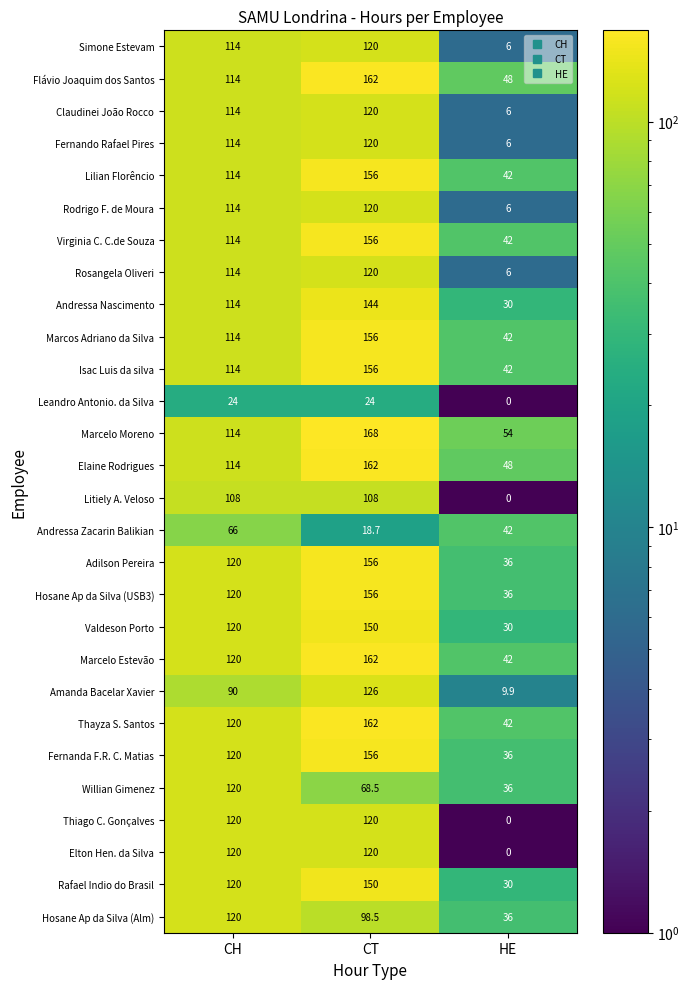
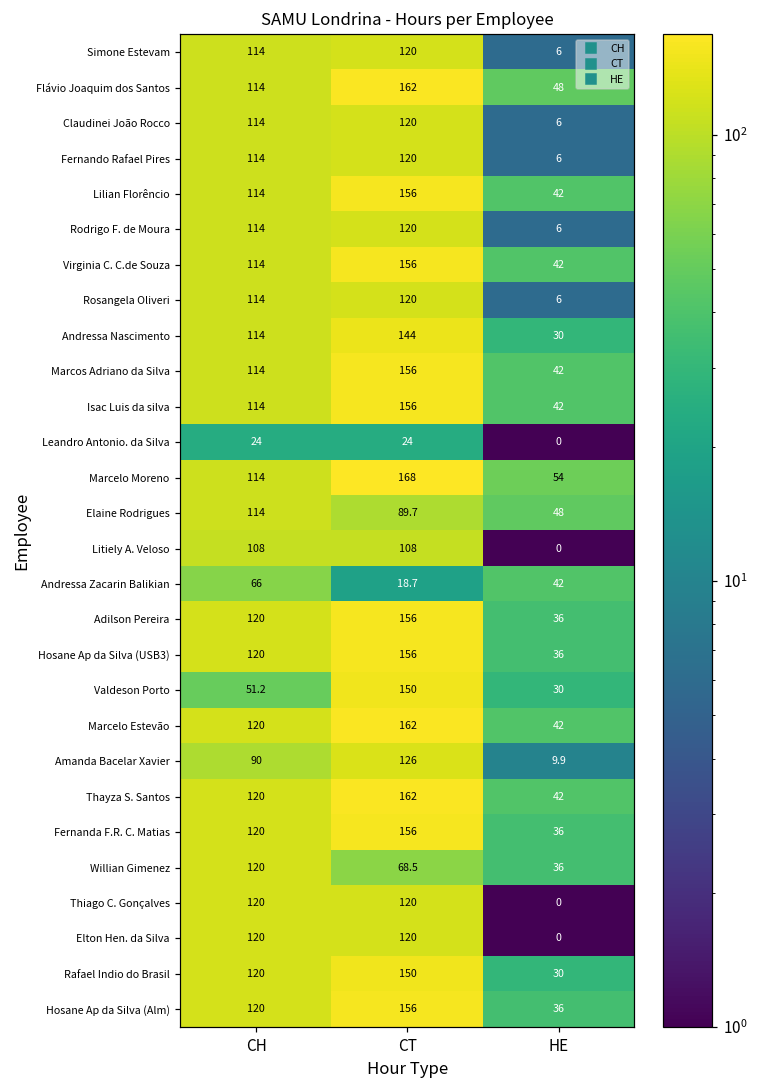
Elaine Rodrigues, CT: 162 -> 89.7
Valdeson Porto, CH: 120 -> 51.2
Hosane Ap da Silva (Alm), CT: 98.5 -> 156
